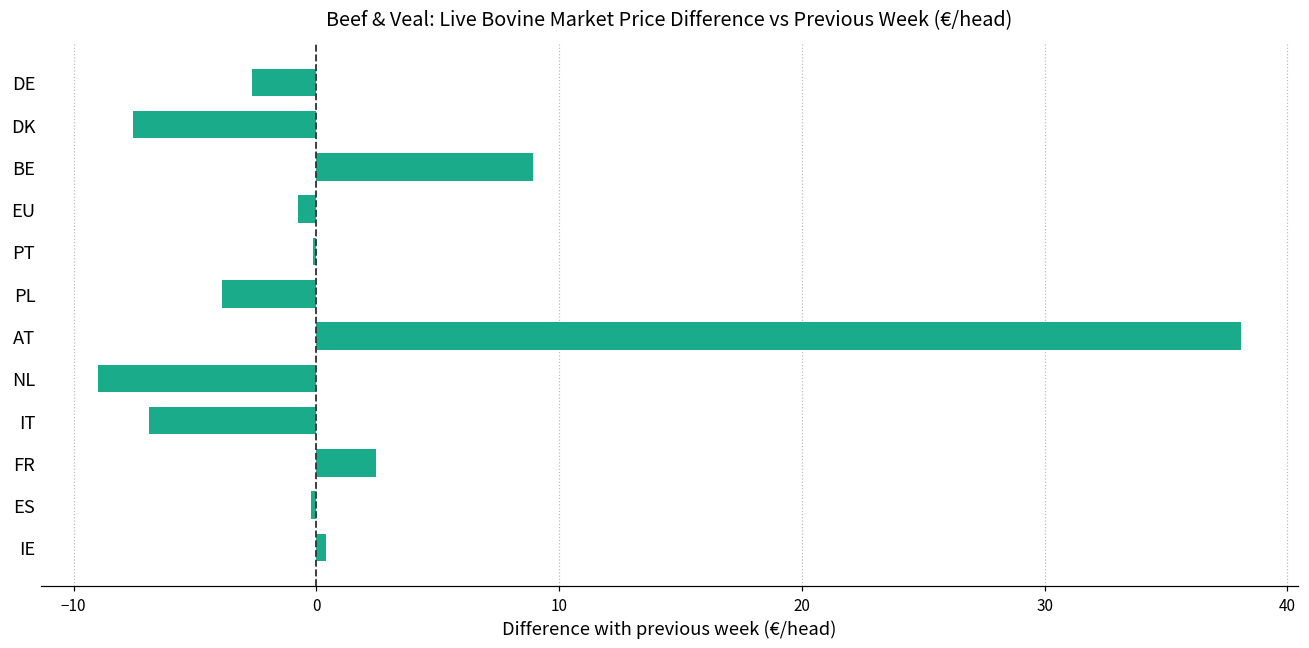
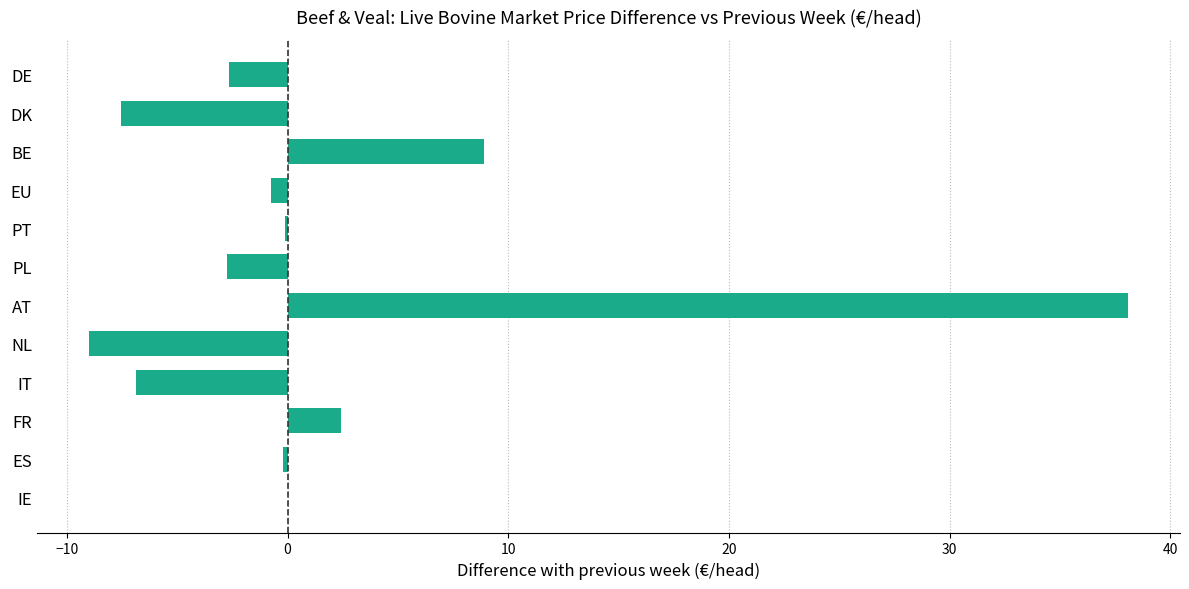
PL: -3.9 -> -2.7
IE: 0.4 -> 0.0
